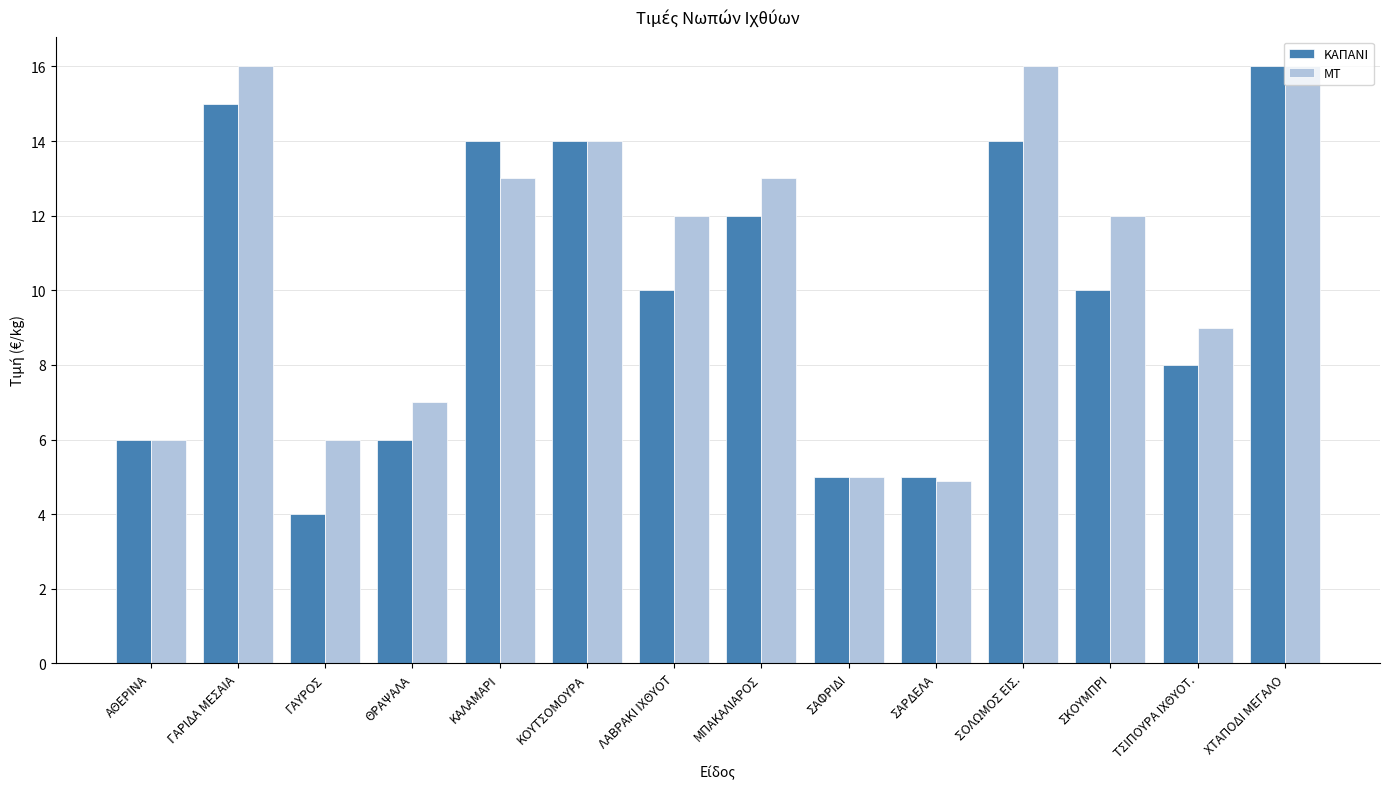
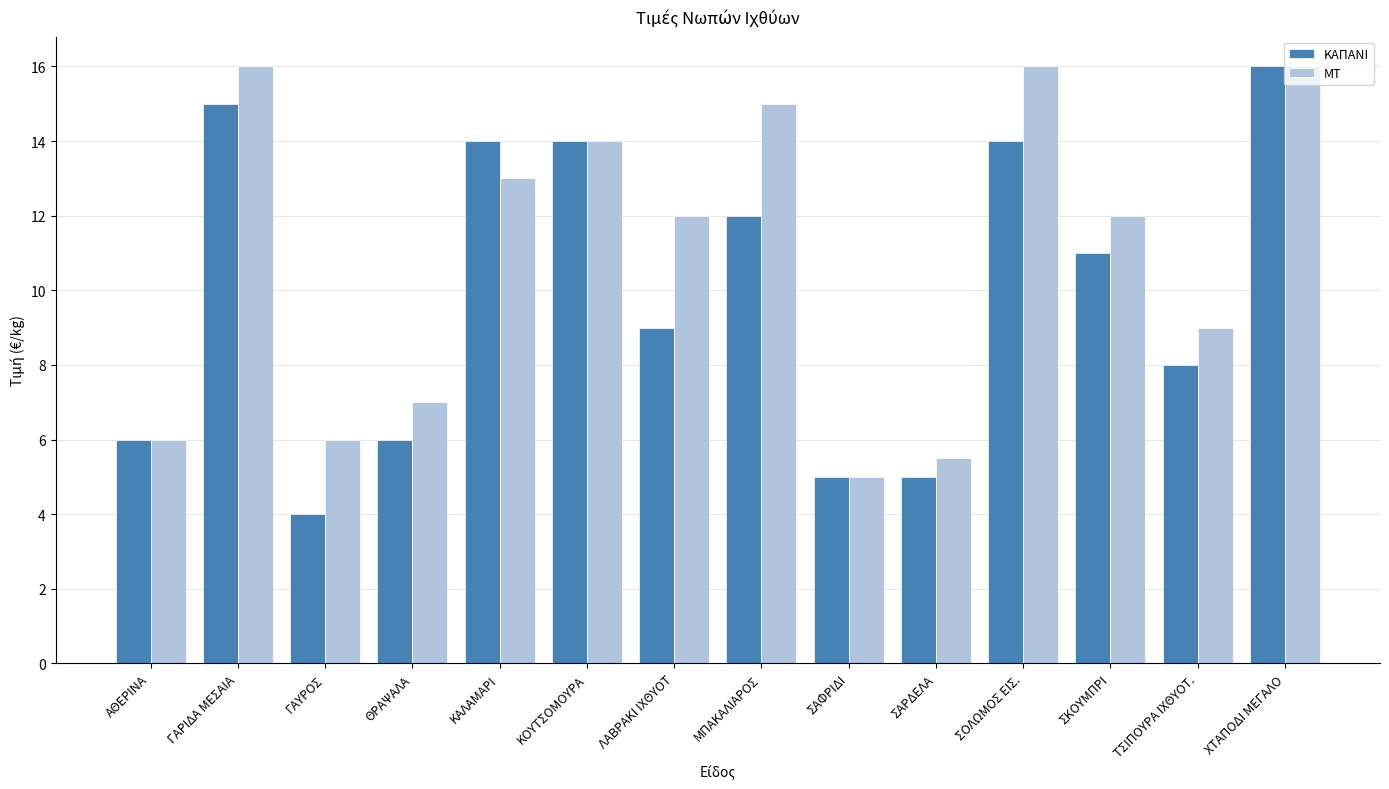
ΚΑΠΑΝΙ, ΛΑΒΡΑΚΙ ΙΧΘΥΟΤ: 10 -> 9
ΜΤ, ΜΠΑΚΑΛΙΑΡΟΣ: 13 -> 15
ΜΤ, ΣΑΡΔΕΛΑ: 4.9 -> 5.5
ΚΑΠΑΝΙ, ΣΚΟΥΜΠΡΙ: 10 -> 11
